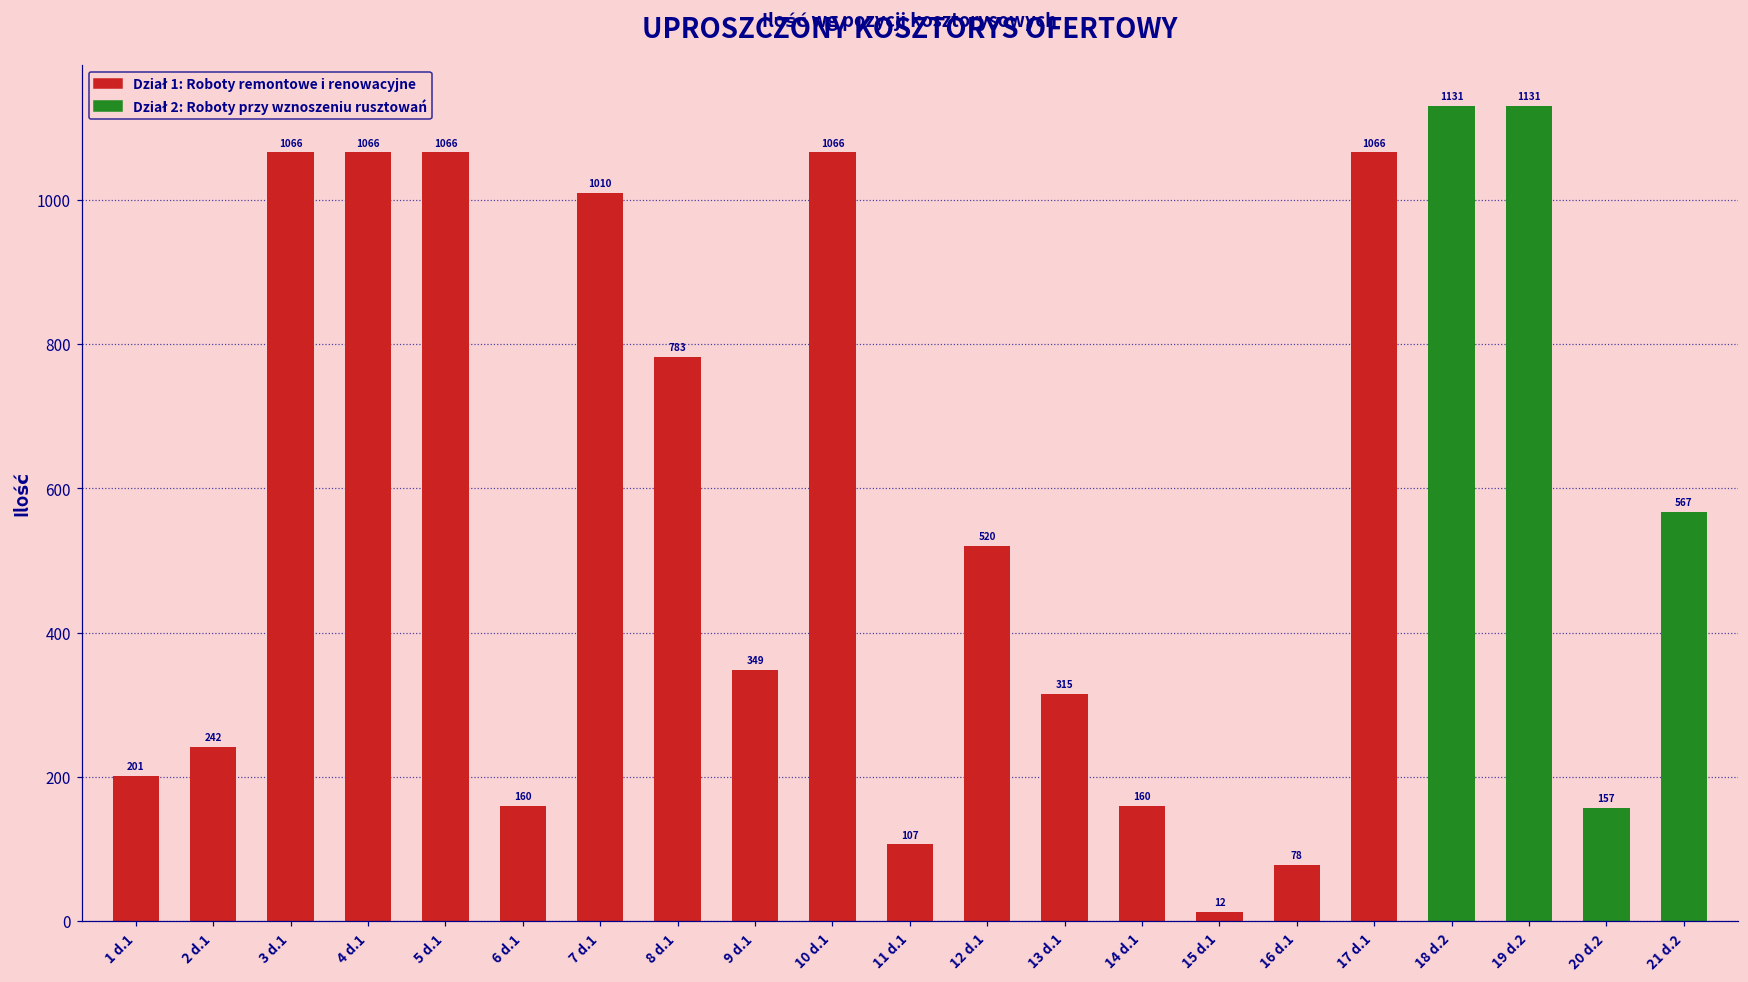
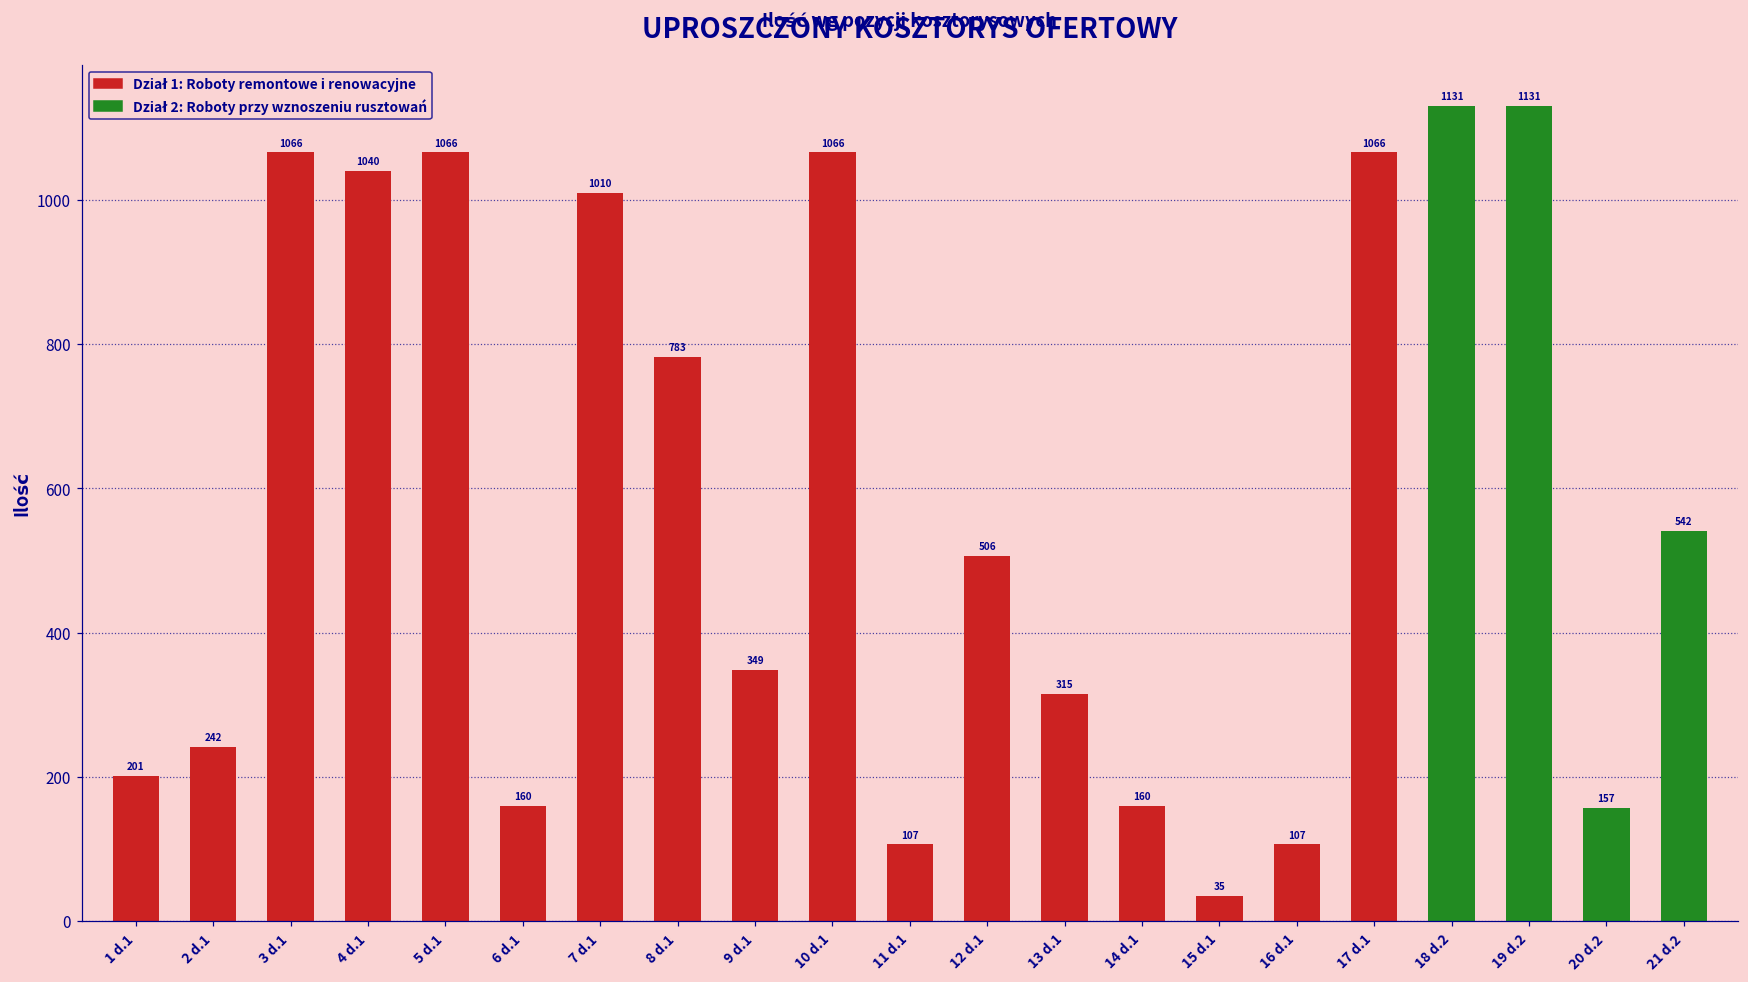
4 d.1: 1066 -> 1040
12 d.1: 520 -> 506
15 d.1: 12 -> 35
16 d.1: 78 -> 107
21 d.2: 567 -> 542
